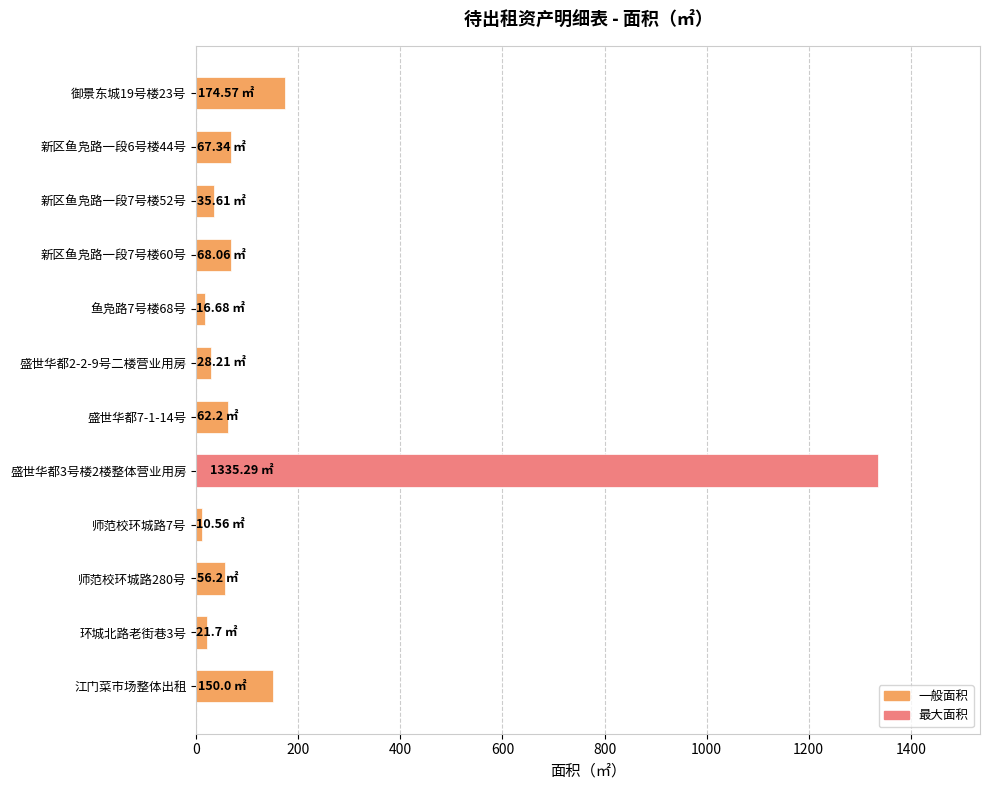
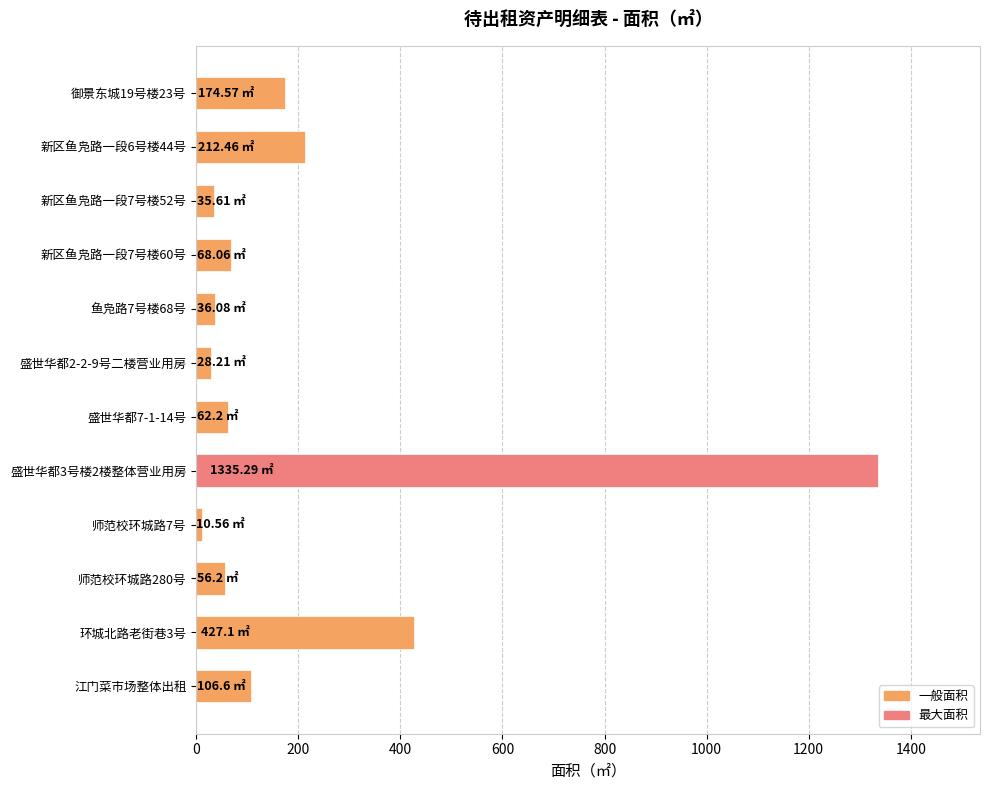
新区鱼凫路一段6号楼44号: 67.34 -> 212.46
鱼凫路7号楼68号: 16.68 -> 36.08
环城北路老街巷3号: 21.7 -> 427.1
江门菜市场整体出租: 150.0 -> 106.6
